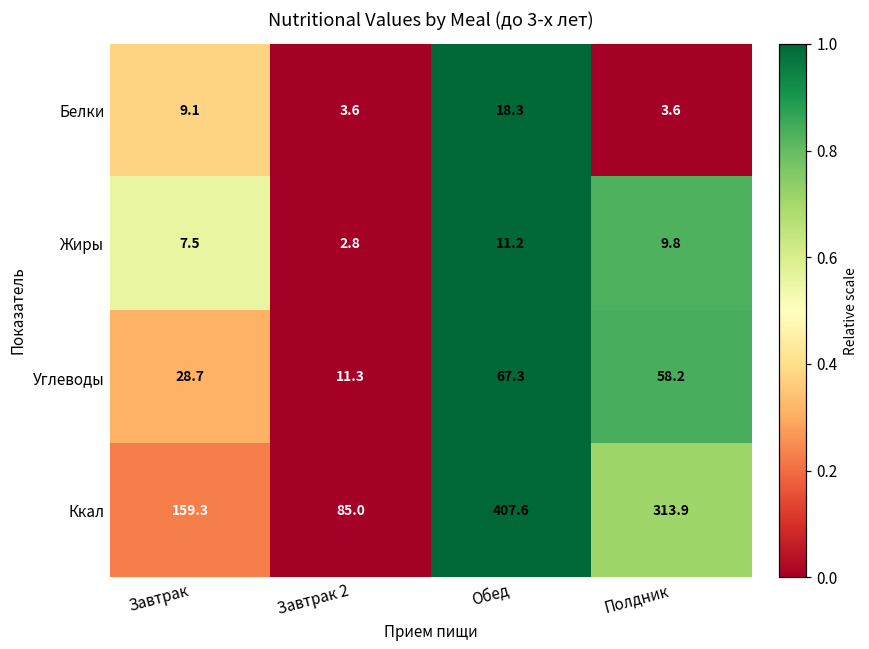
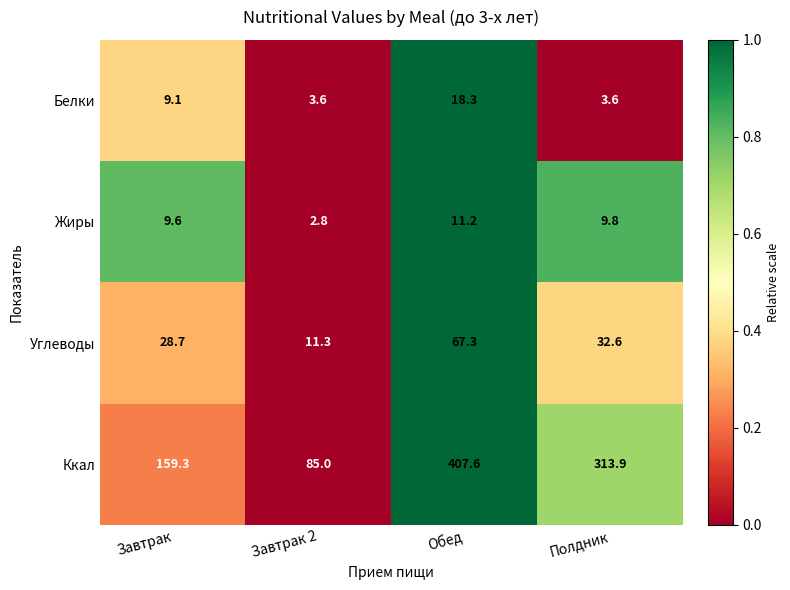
Жиры, Завтрак: 7.5 -> 9.6
Углеводы, Полдник: 58.2 -> 32.6
